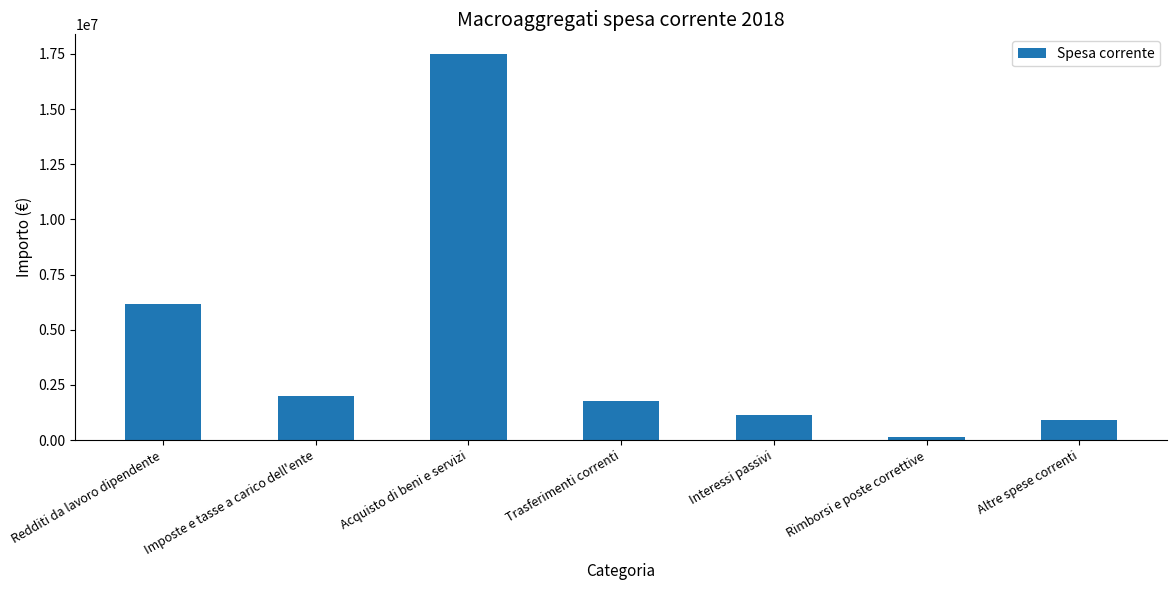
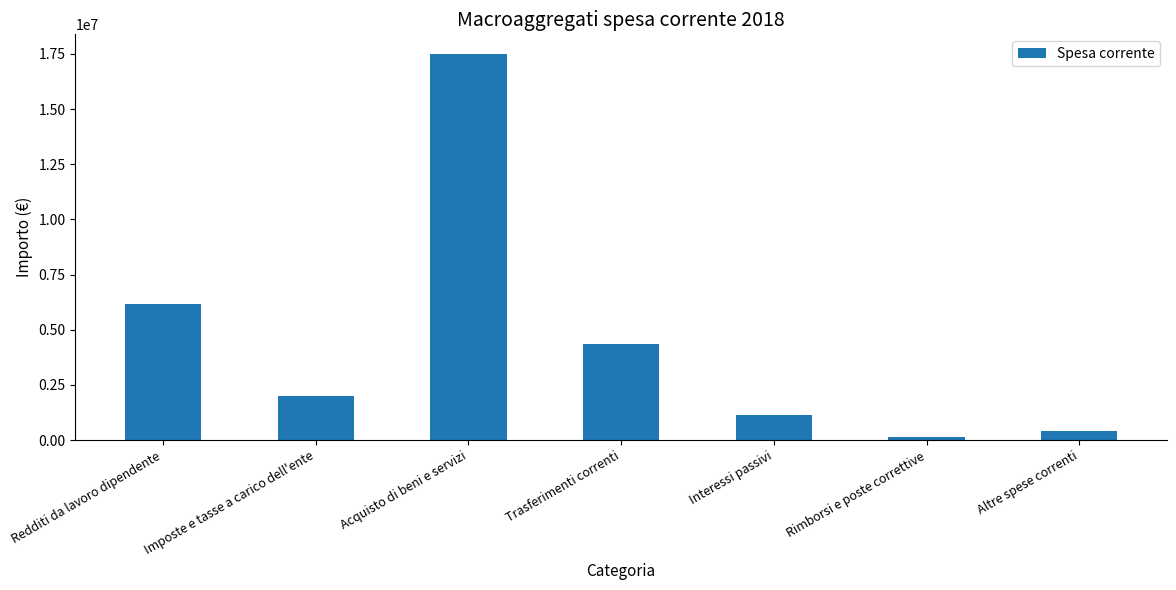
Trasferimenti correnti: 1800000 -> 4400000
Altre spese correnti: 900000 -> 400000
